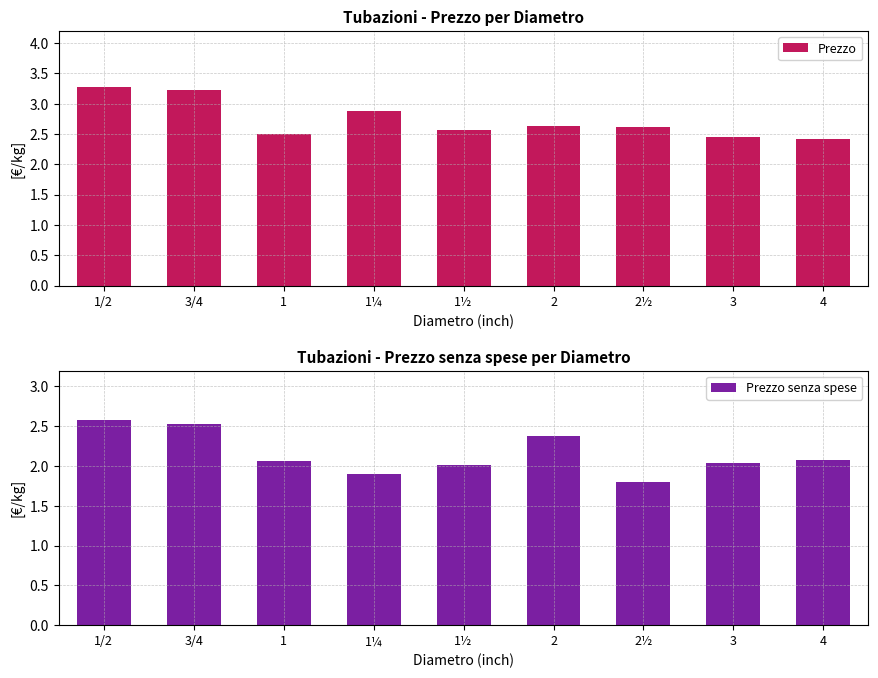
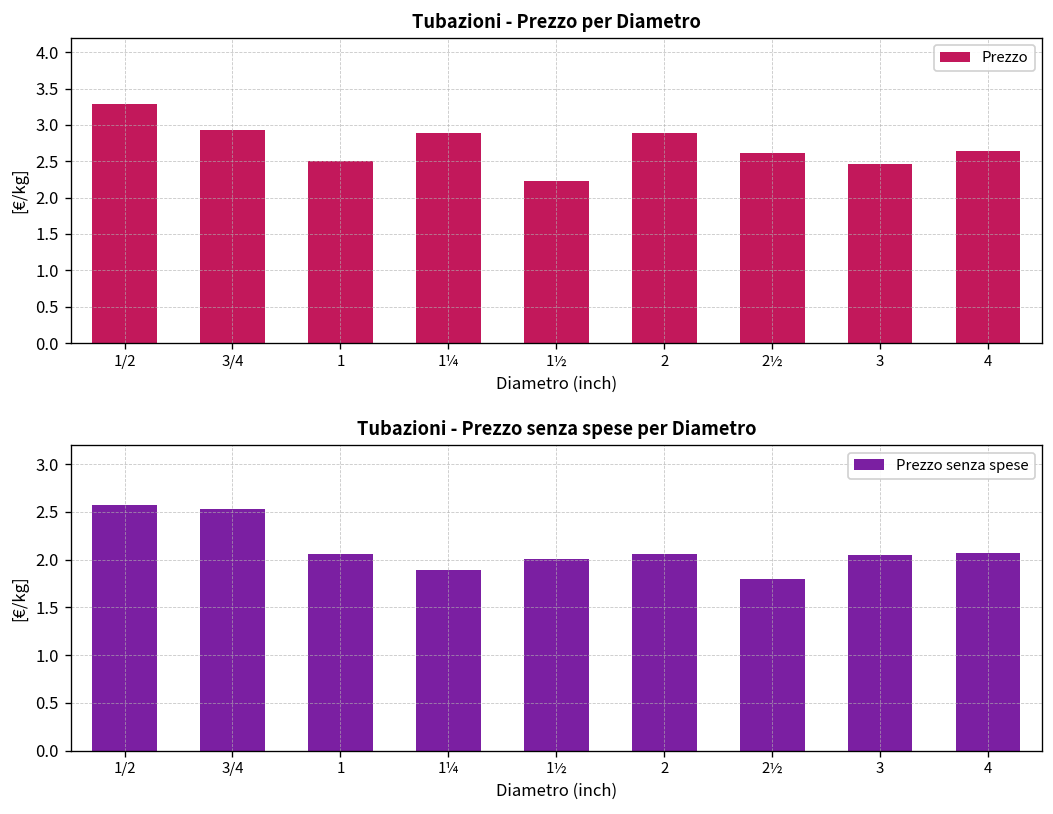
Tubazioni - Prezzo per Diametro, 3/4: 3.2 -> 2.9
Tubazioni - Prezzo per Diametro, 1½: 2.6 -> 2.2
Tubazioni - Prezzo per Diametro, 2: 2.6 -> 2.9
Tubazioni - Prezzo per Diametro, 4: 2.4 -> 2.6
Tubazioni - Prezzo senza spese per Diametro, 2: 2.4 -> 2.1
